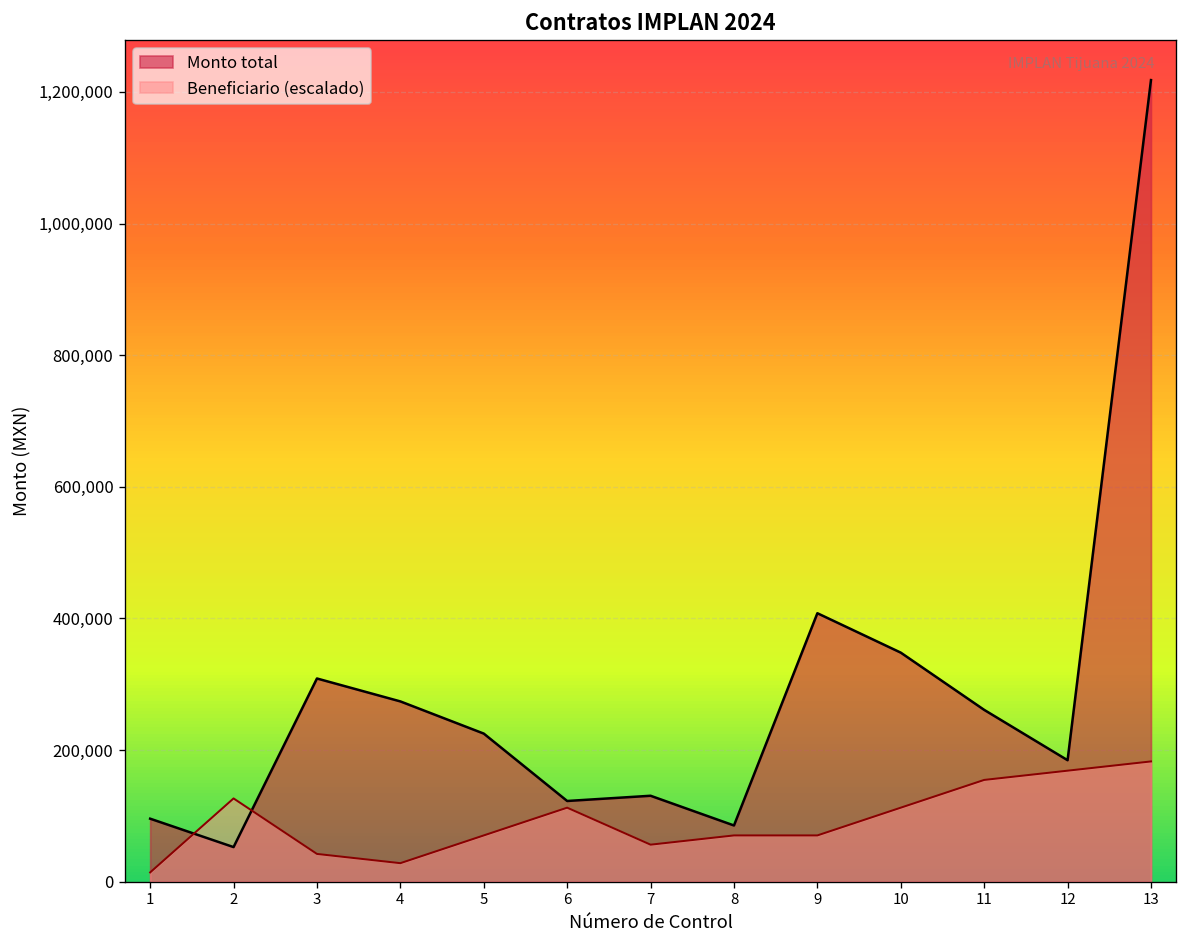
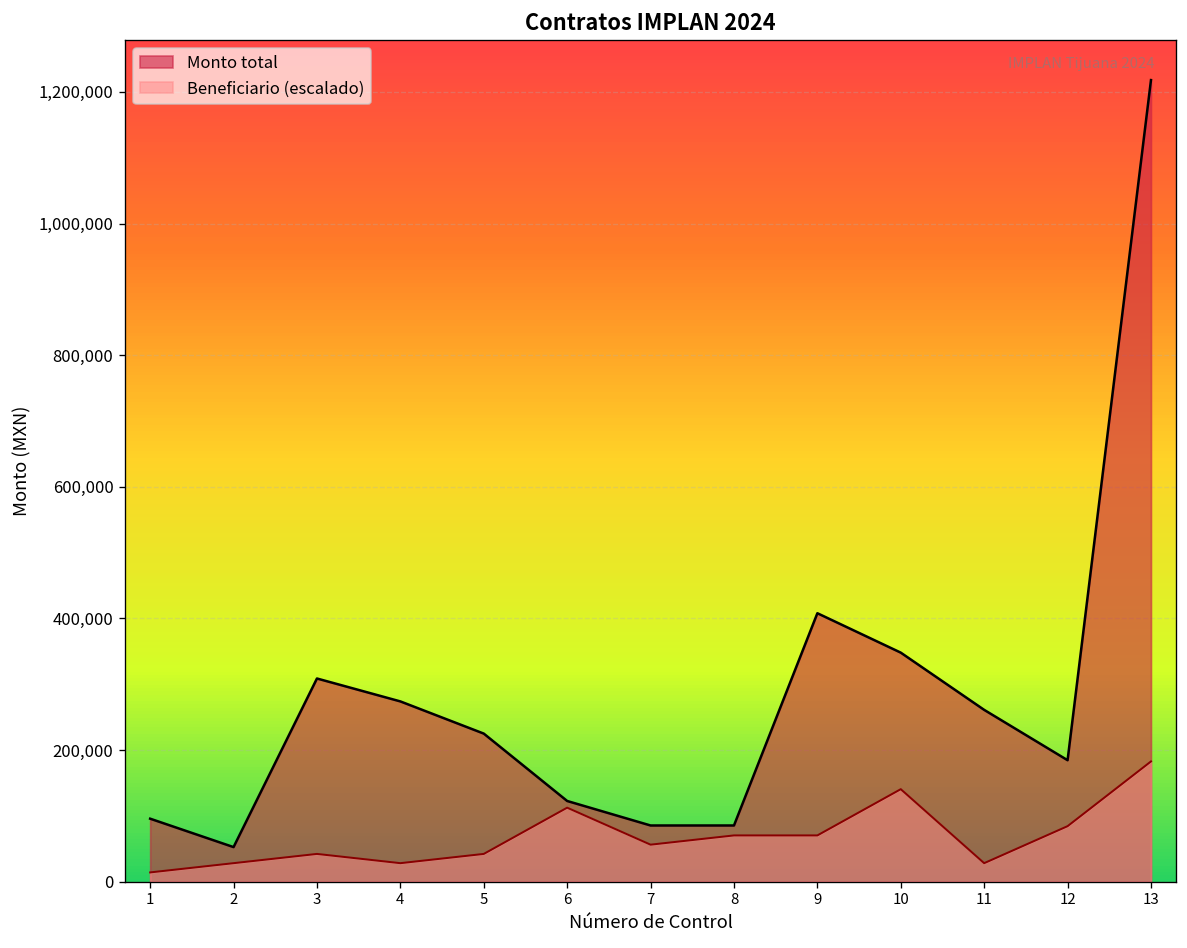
Beneficiario (escalado), 2: 130,000 -> 30,000
Beneficiario (escalado), 5: 70,000 -> 40,000
Monto total, 7: 130,000 -> 90,000
Beneficiario (escalado), 10: 110,000 -> 140,000
Beneficiario (escalado), 11: 150,000 -> 30,000
Beneficiario (escalado), 12: 170,000 -> 80,000
